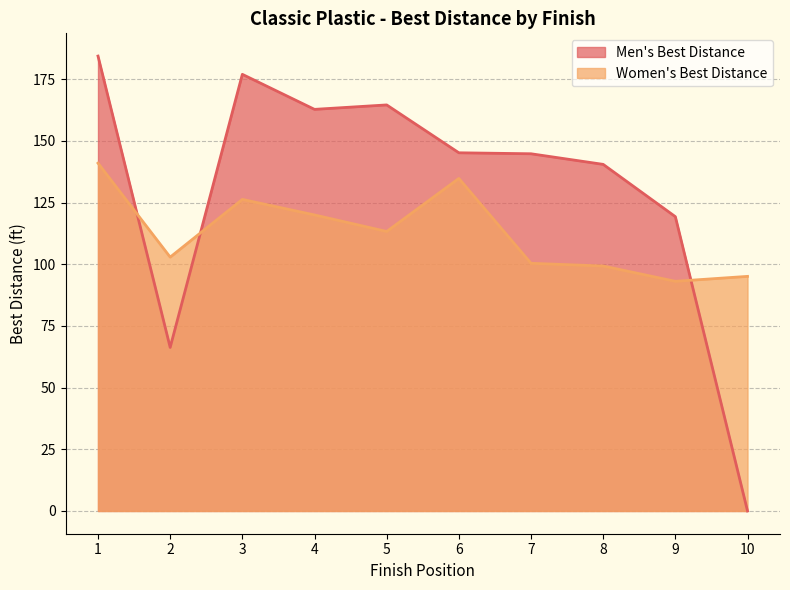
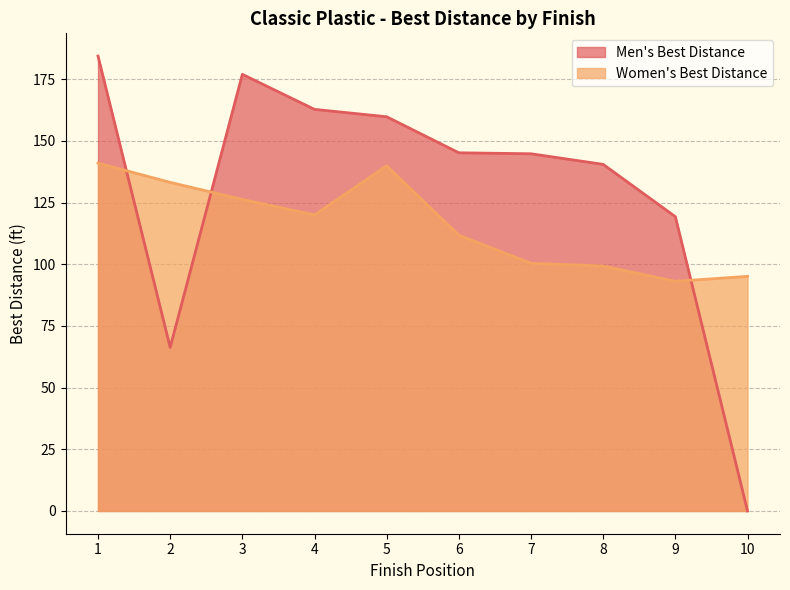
Women's Best Distance, 2: 103 -> 133
Men's Best Distance, 5: 165 -> 160
Women's Best Distance, 5: 113 -> 140
Women's Best Distance, 6: 135 -> 112
